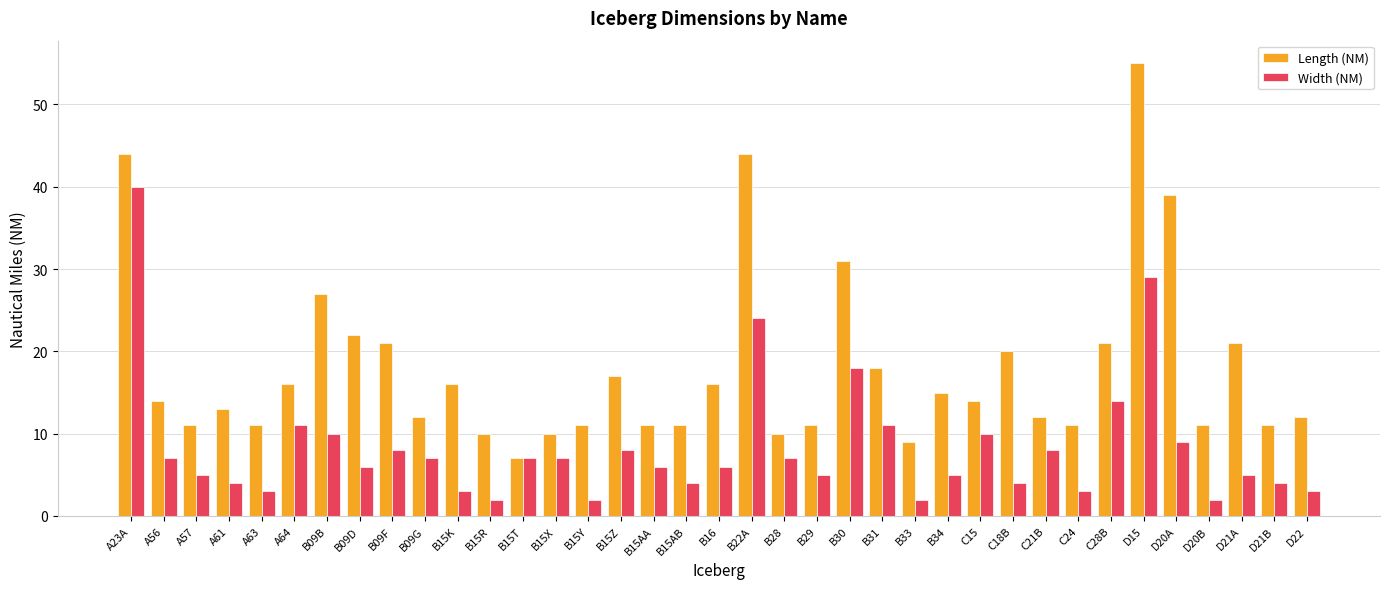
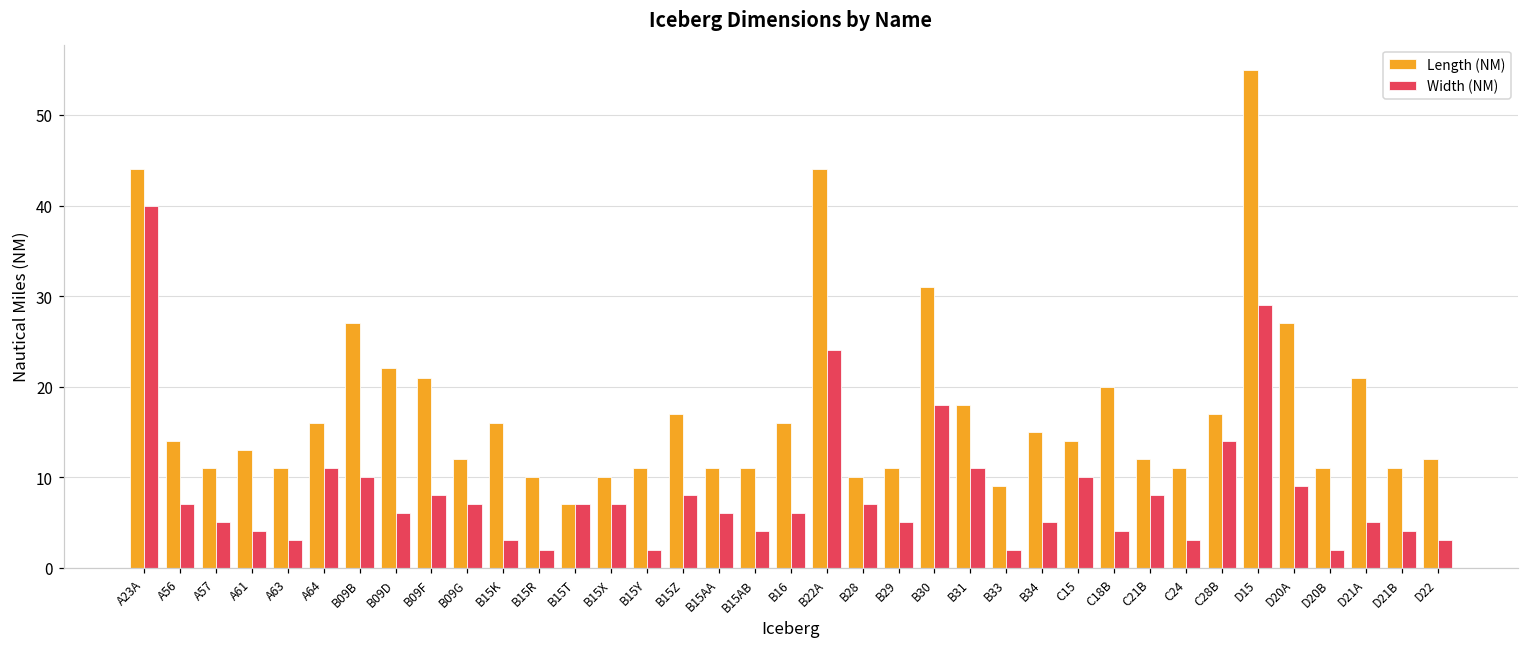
Length (NM), C28B: 21 -> 17
Length (NM), D20A: 39 -> 27
